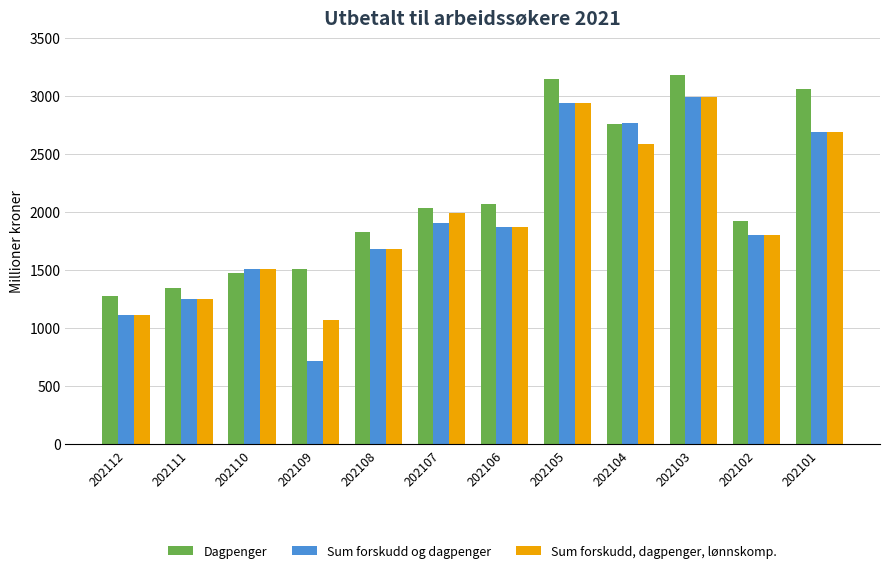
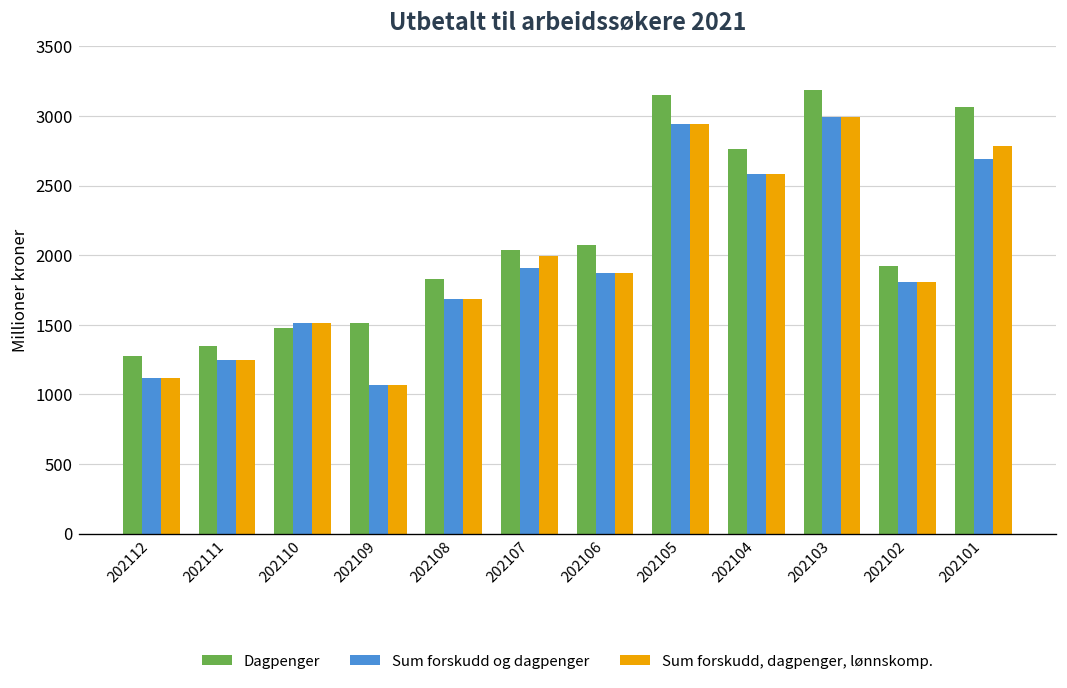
Sum forskudd og dagpenger, 202109: 720 -> 1070
Sum forskudd og dagpenger, 202104: 2770 -> 2590
Sum forskudd, dagpenger, lønnskomp., 202101: 2690 -> 2780
